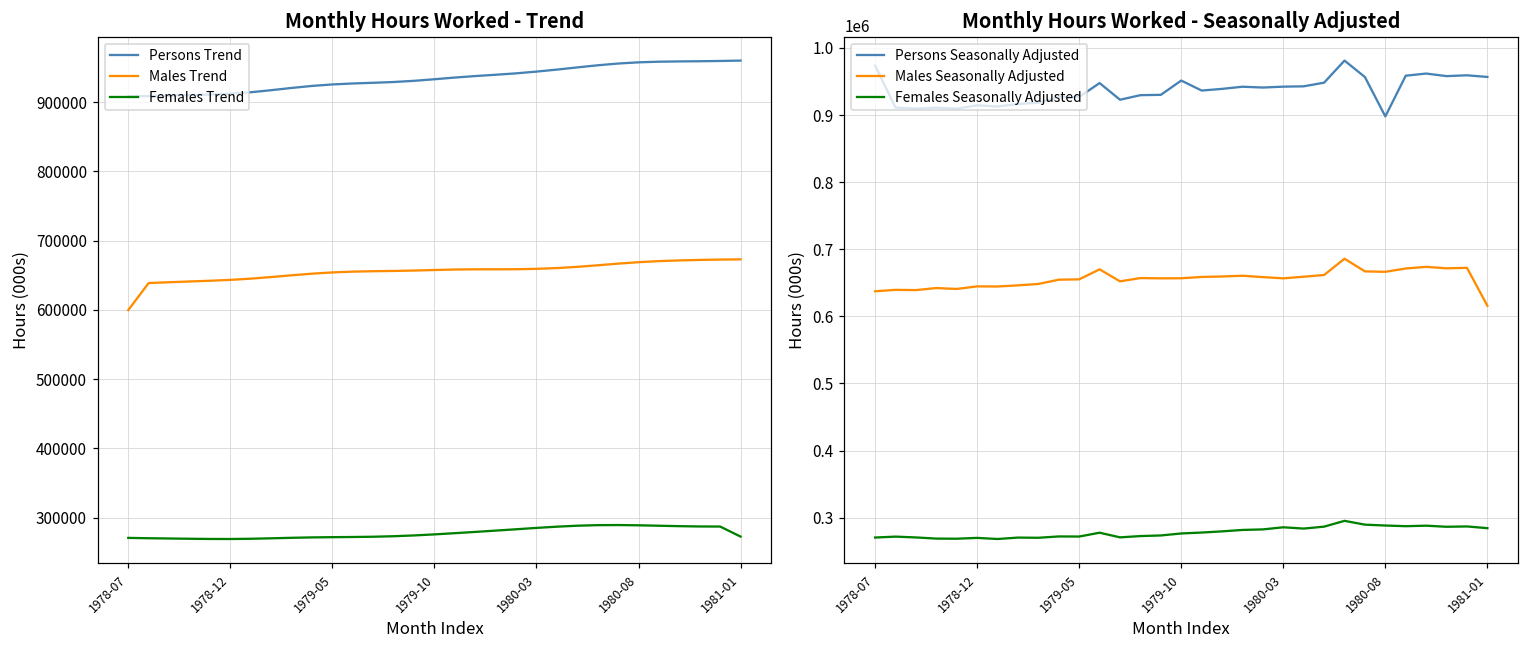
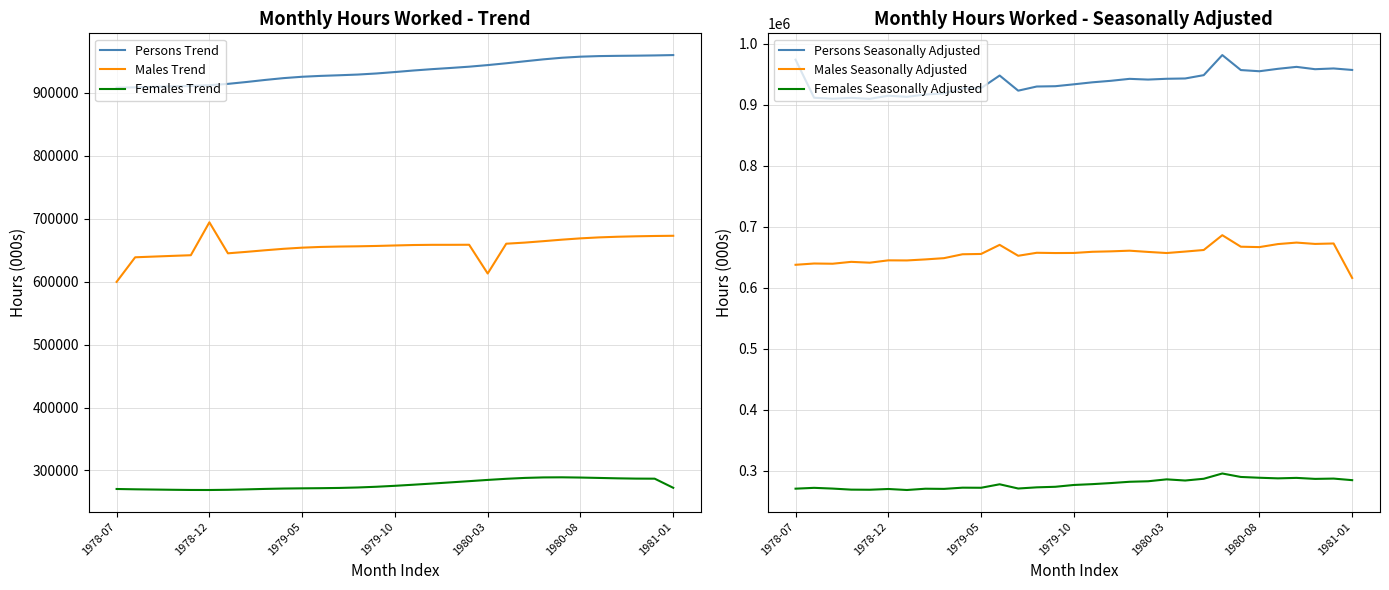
Monthly Hours Worked - Trend, Males Trend, 1978-12: 640000 -> 690000
Monthly Hours Worked - Trend, Males Trend, 1980-03: 660000 -> 610000
Monthly Hours Worked - Seasonally Adjusted, Persons Seasonally Adjusted, 1979-10: 950000 -> 930000
Monthly Hours Worked - Seasonally Adjusted, Persons Seasonally Adjusted, 1980-08: 900000 -> 950000
